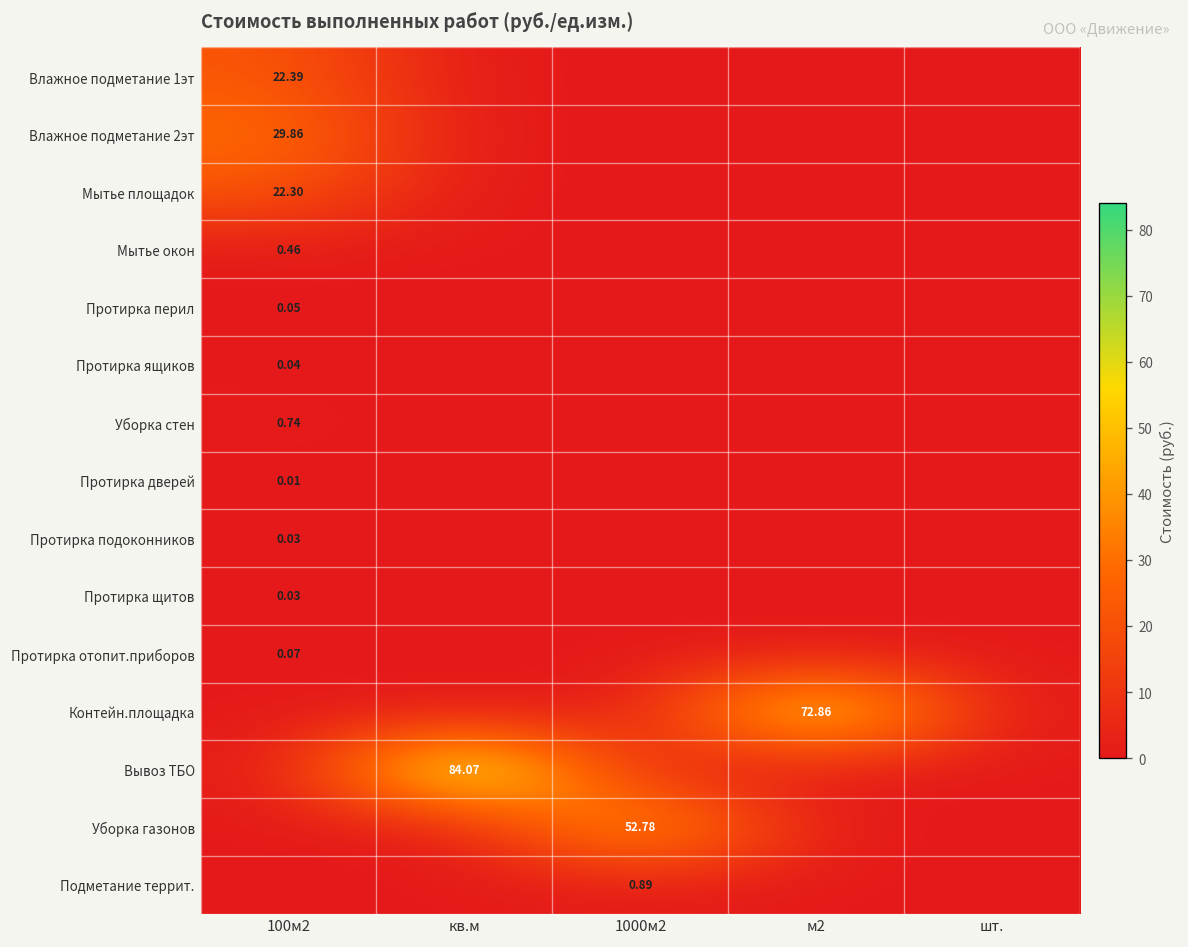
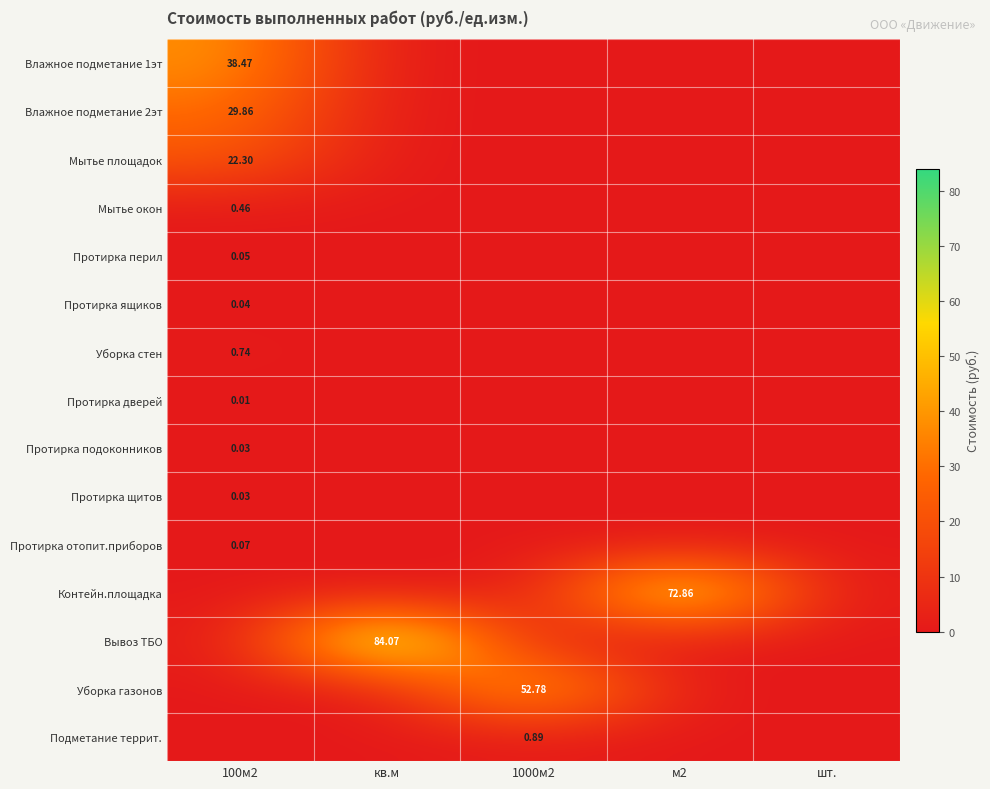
Влажное подметание 1эт, 100м2: 22.39 -> 38.47
